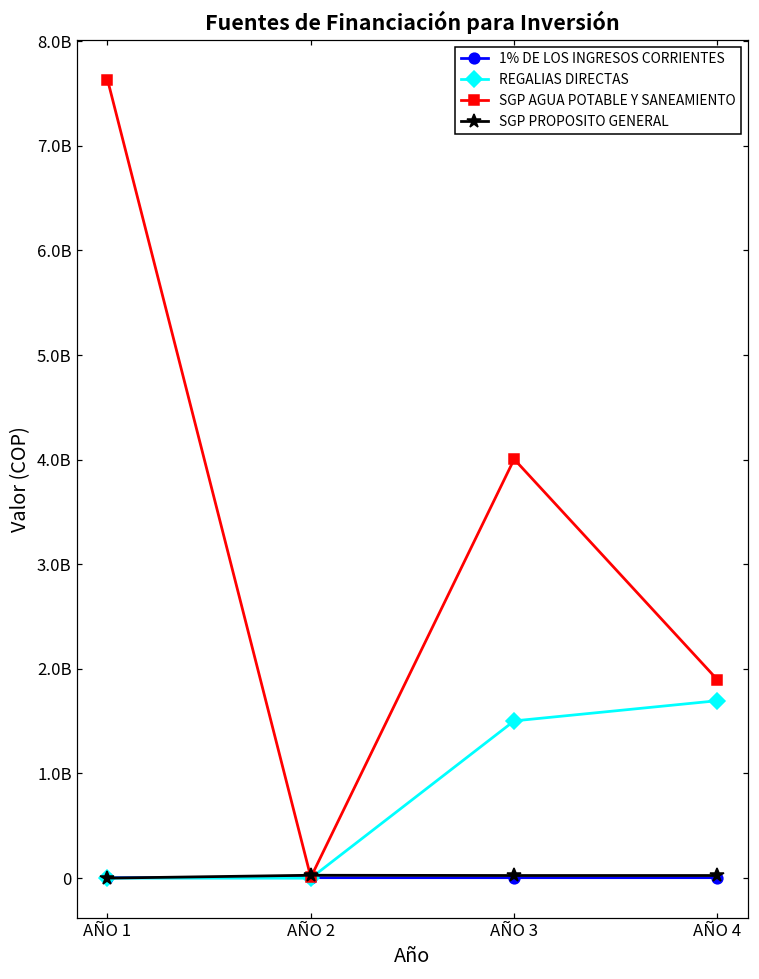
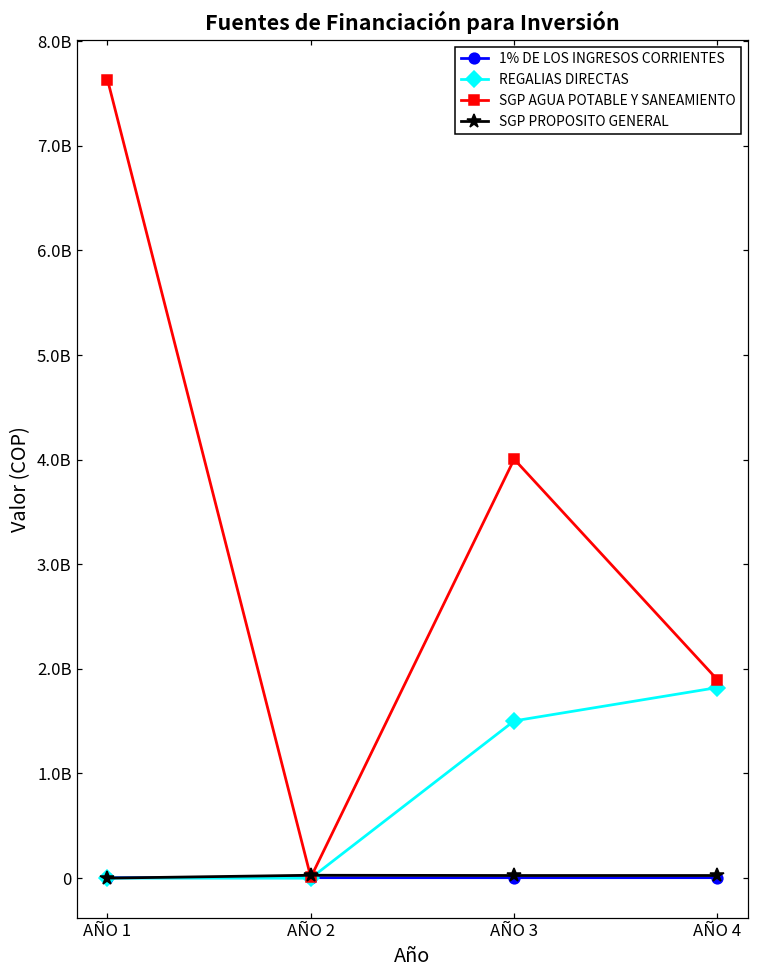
REGALIAS DIRECTAS, AÑO 4: 1700000000 -> 1800000000
